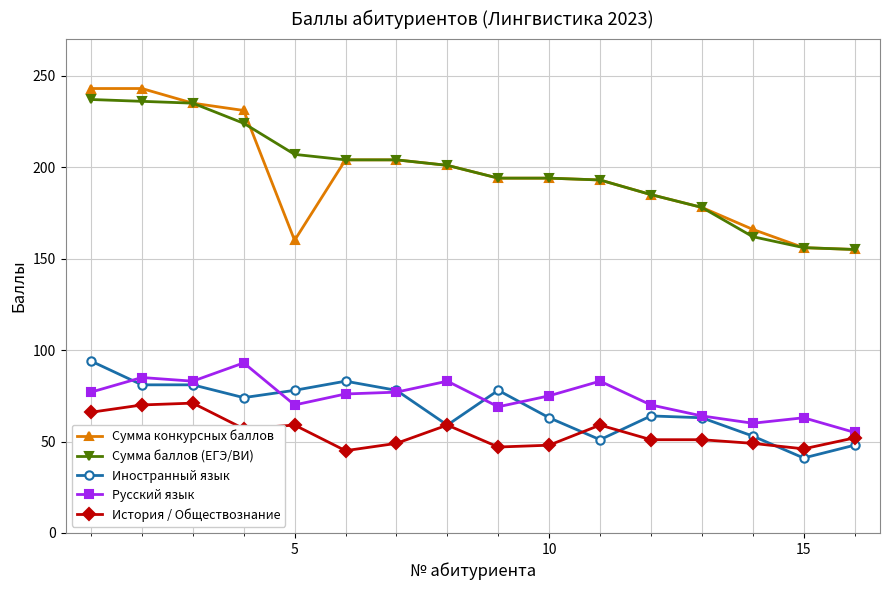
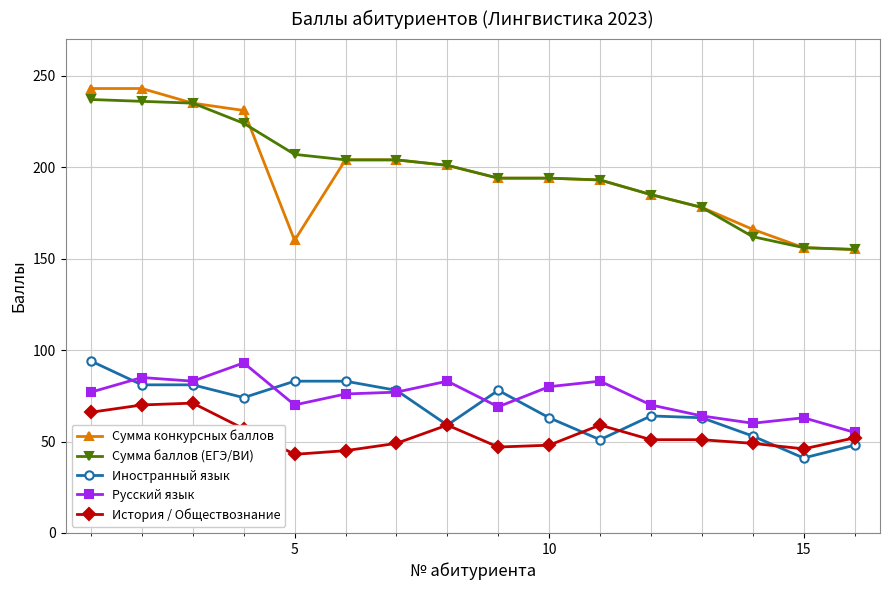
Иностранный язык, 5: 78 -> 83
История / Обществознание, 5: 59 -> 43
Русский язык, 10: 75 -> 80
